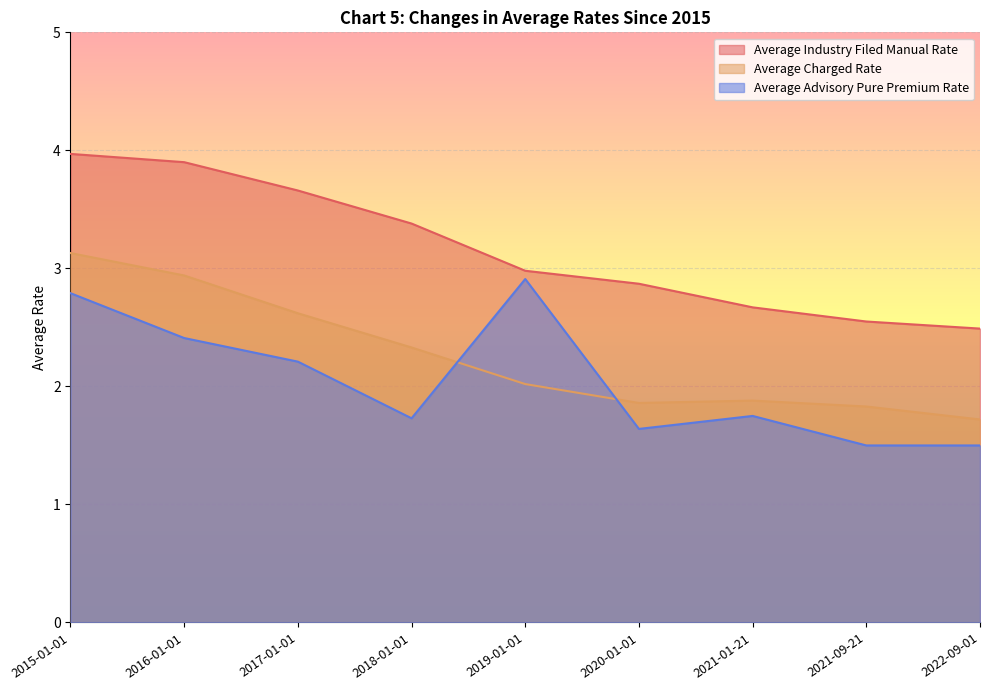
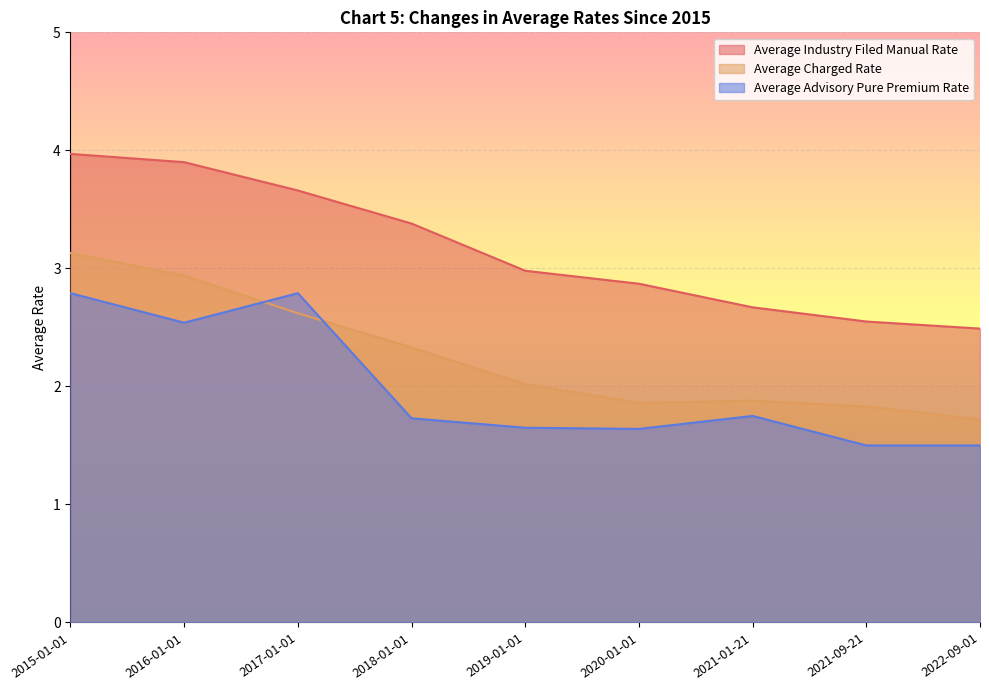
Average Advisory Pure Premium Rate, 2016-01-01: 2.41 -> 2.54
Average Advisory Pure Premium Rate, 2017-01-01: 2.21 -> 2.79
Average Advisory Pure Premium Rate, 2019-01-01: 2.91 -> 1.65
